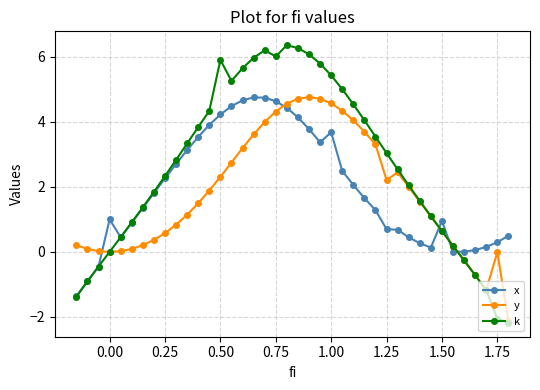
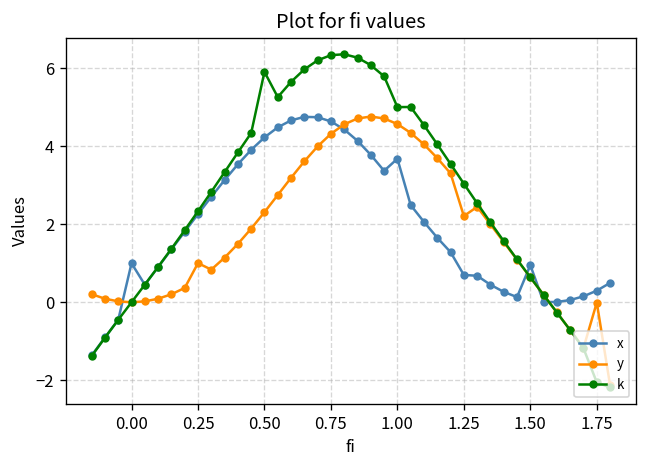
y, 0.25: 0.6 -> 1.0
k, 0.75: 6.0 -> 6.3
k, 1.00: 5.4 -> 5.0
